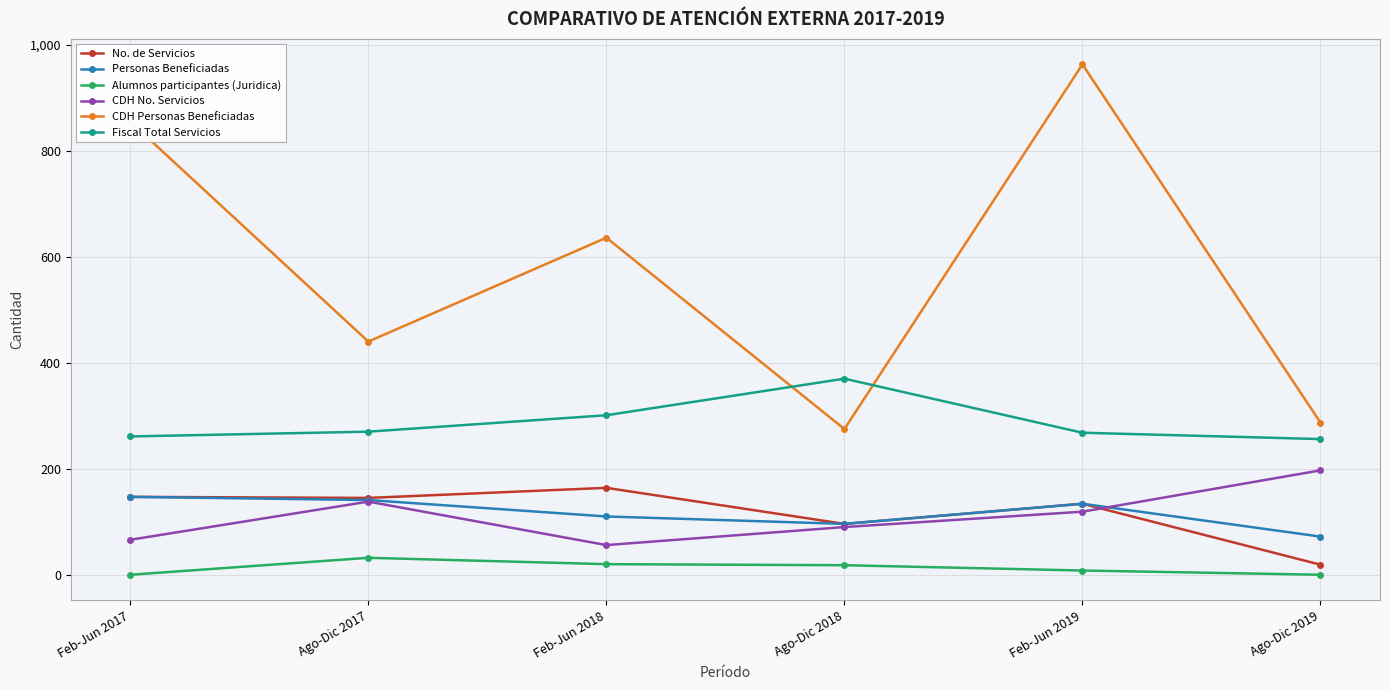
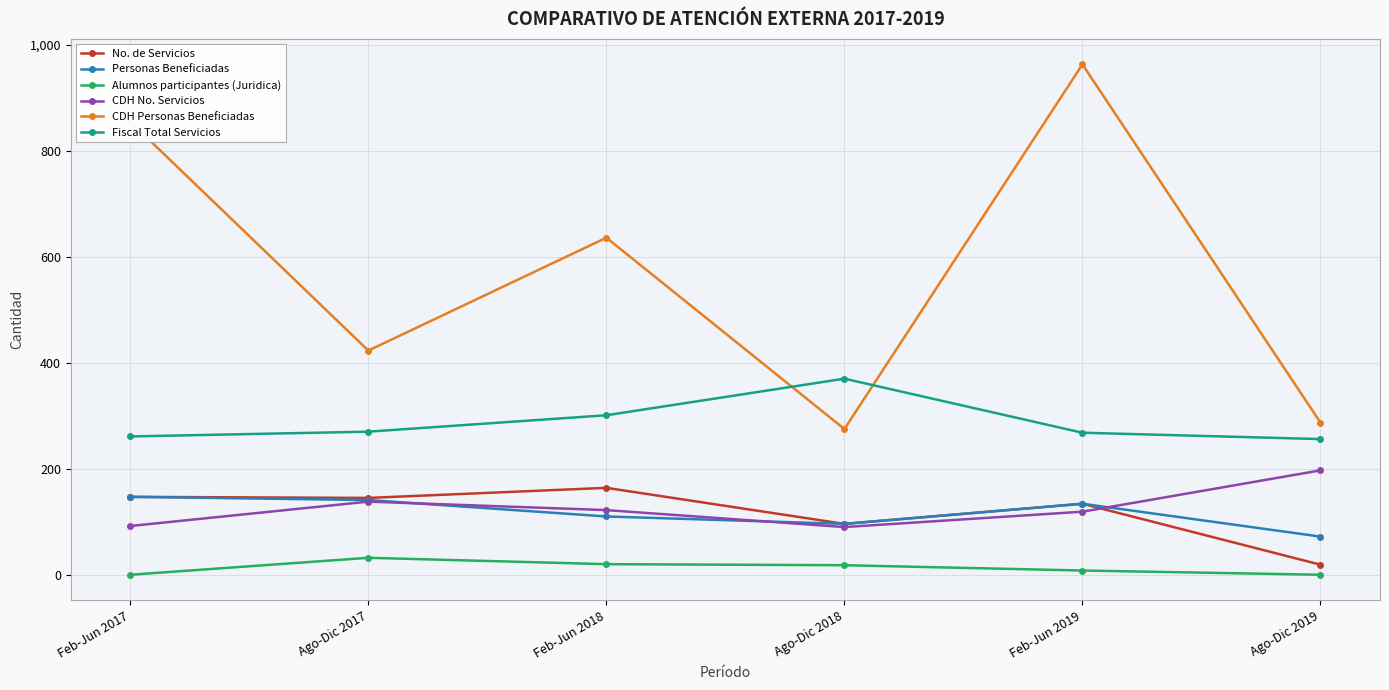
CDH No. Servicios, Feb-Jun 2017: 70 -> 90
CDH Personas Beneficiadas, Ago-Dic 2017: 440 -> 420
CDH No. Servicios, Feb-Jun 2018: 60 -> 120
